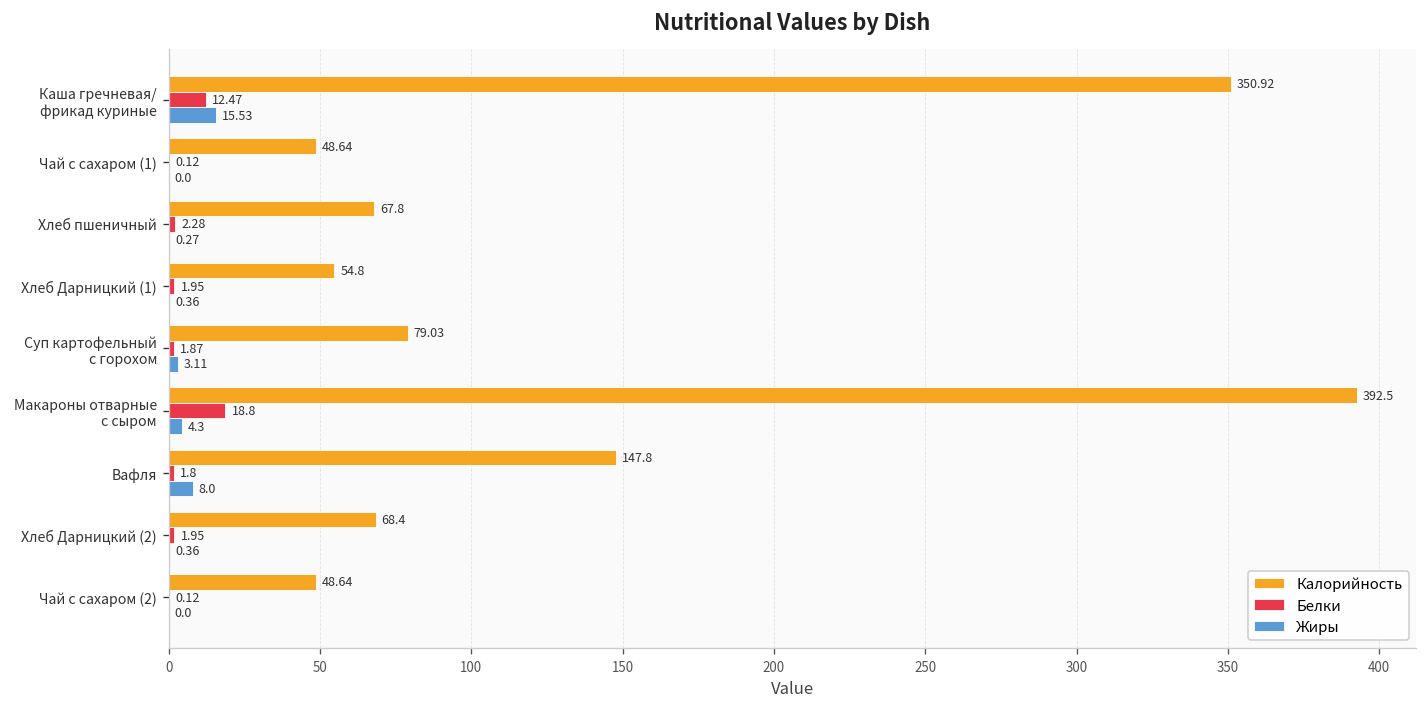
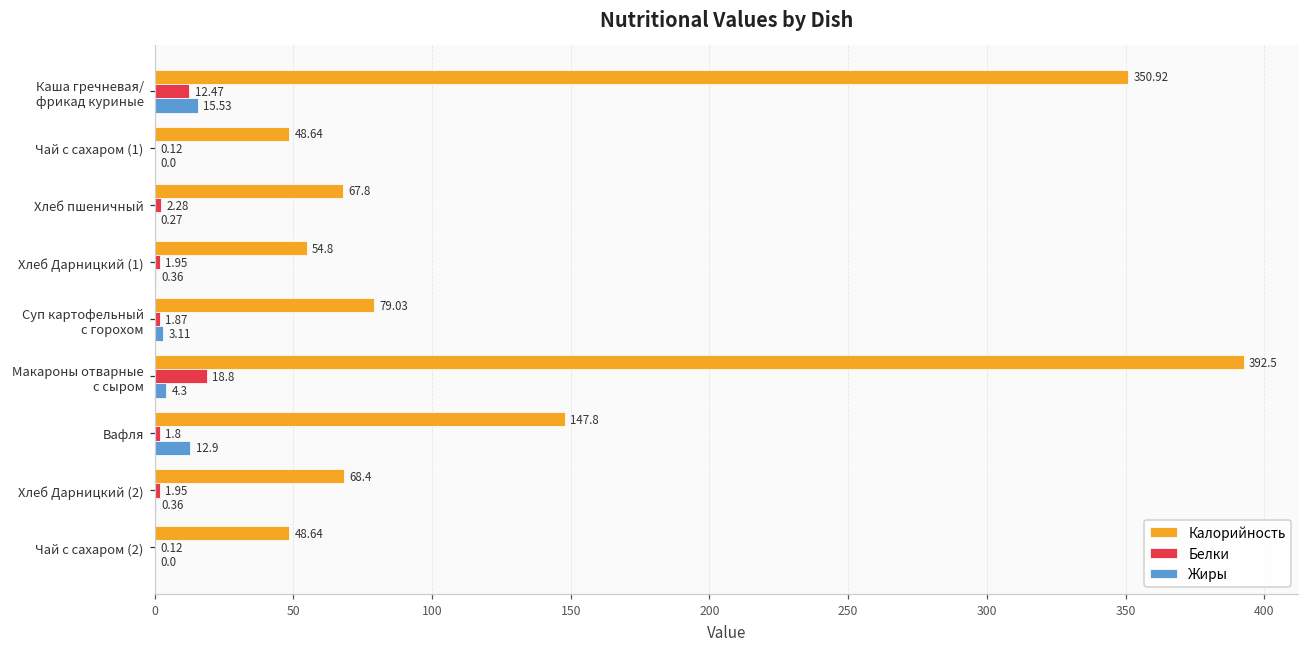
Жиры, Вафля: 8.0 -> 12.9
